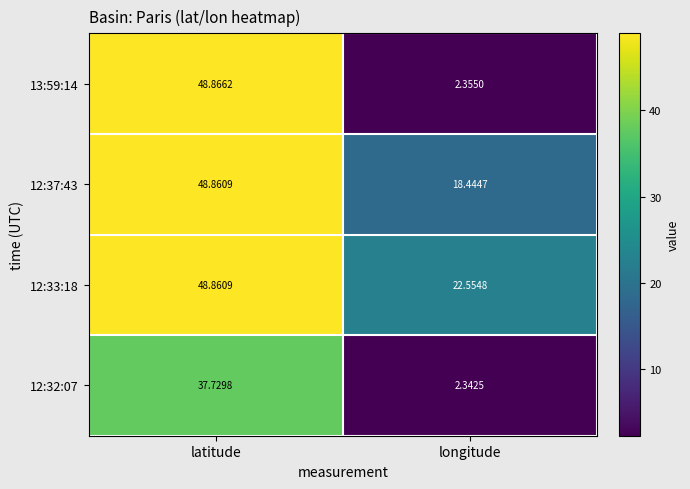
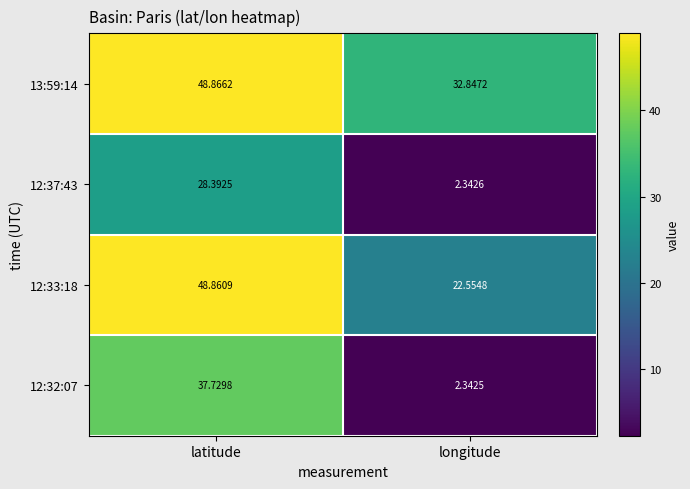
13:59:14, longitude: 2.3550 -> 32.8472
12:37:43, latitude: 48.8609 -> 28.3925
12:37:43, longitude: 18.4447 -> 2.3426
